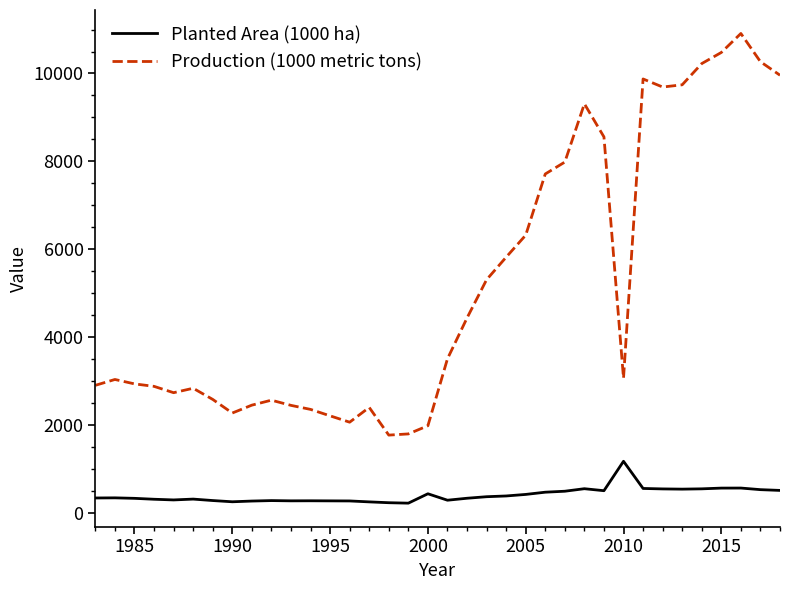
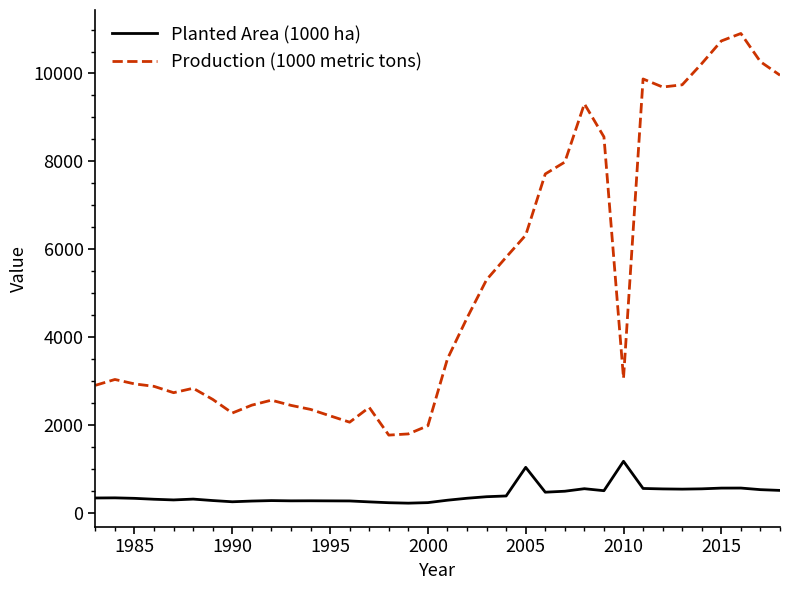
Planted Area (1000 ha), 2000: 400 -> 200
Planted Area (1000 ha), 2005: 400 -> 1000
Production (1000 metric tons), 2015: 10500 -> 10700
